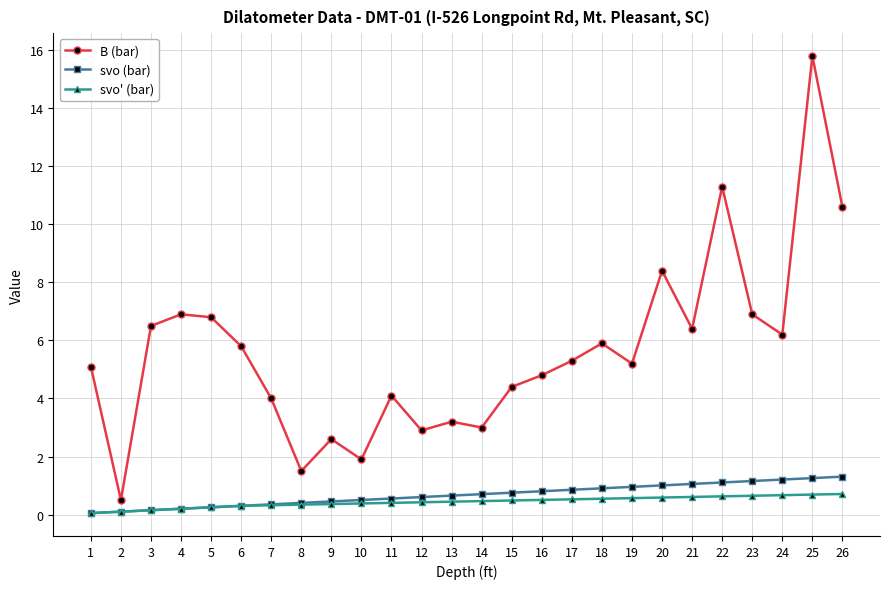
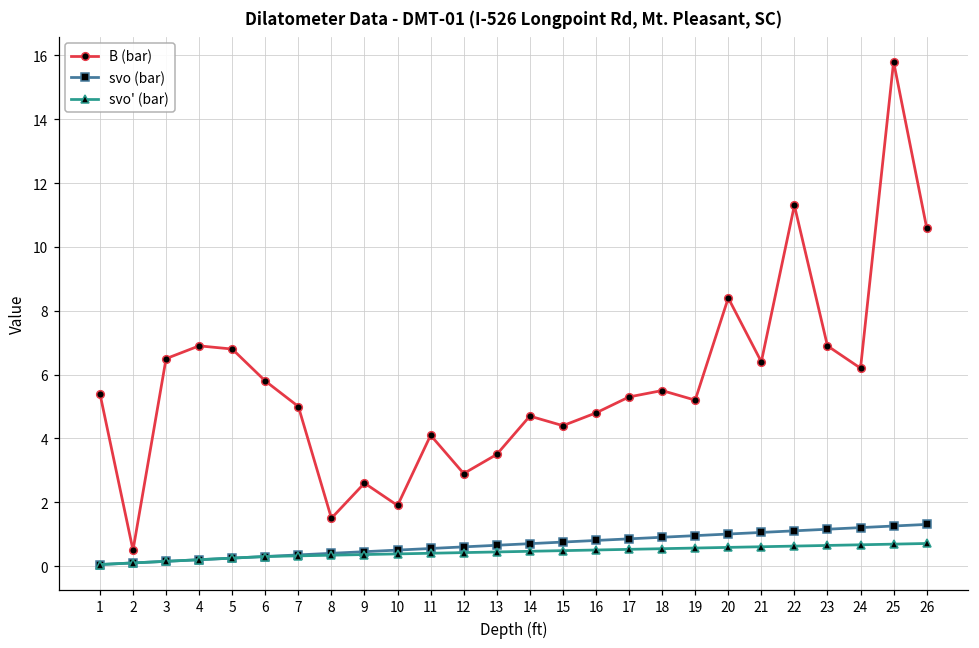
B (bar), 1: 5.1 -> 5.4
B (bar), 7: 4 -> 5
B (bar), 13: 3.2 -> 3.5
B (bar), 14: 3.0 -> 4.7
B (bar), 18: 5.9 -> 5.5
